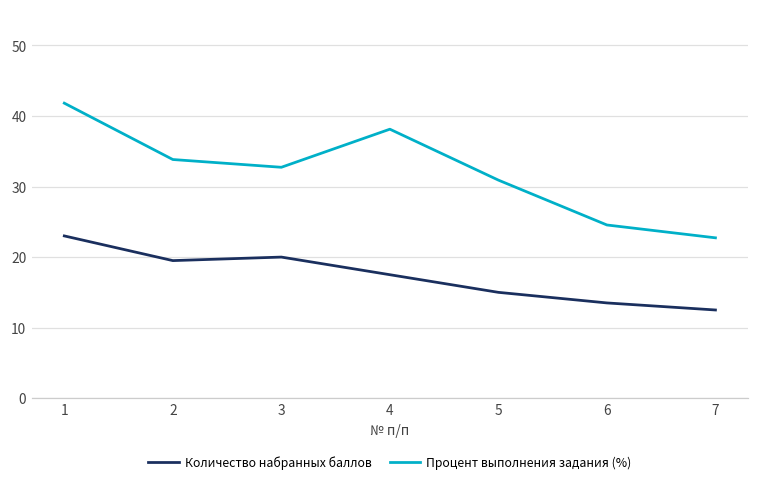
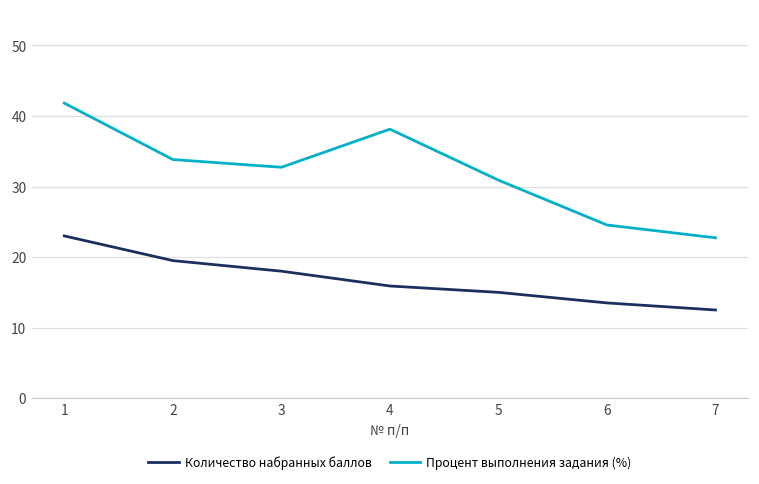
Количество набранных баллов, 3: 20 -> 18
Количество набранных баллов, 4: 18 -> 16
